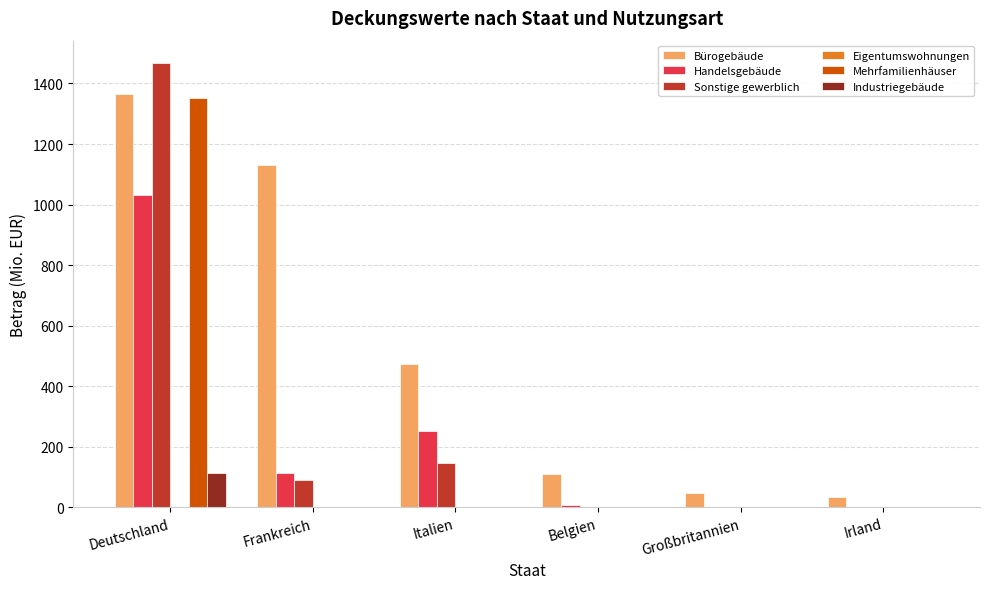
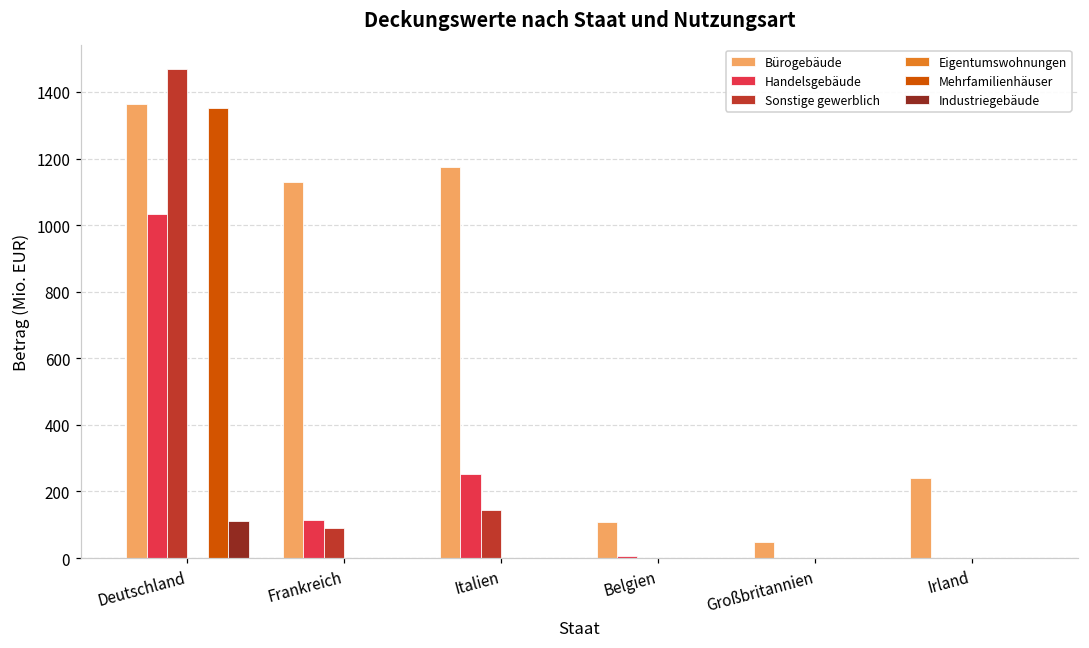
Bürogebäude, Italien: 470 -> 1170
Bürogebäude, Irland: 40 -> 240
